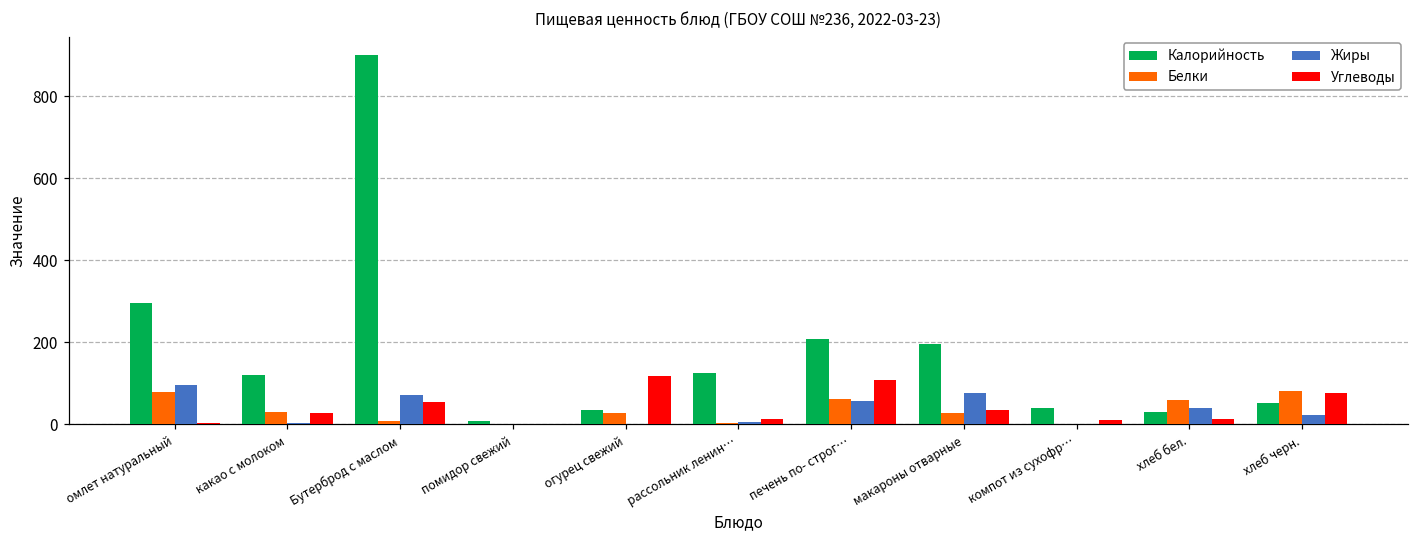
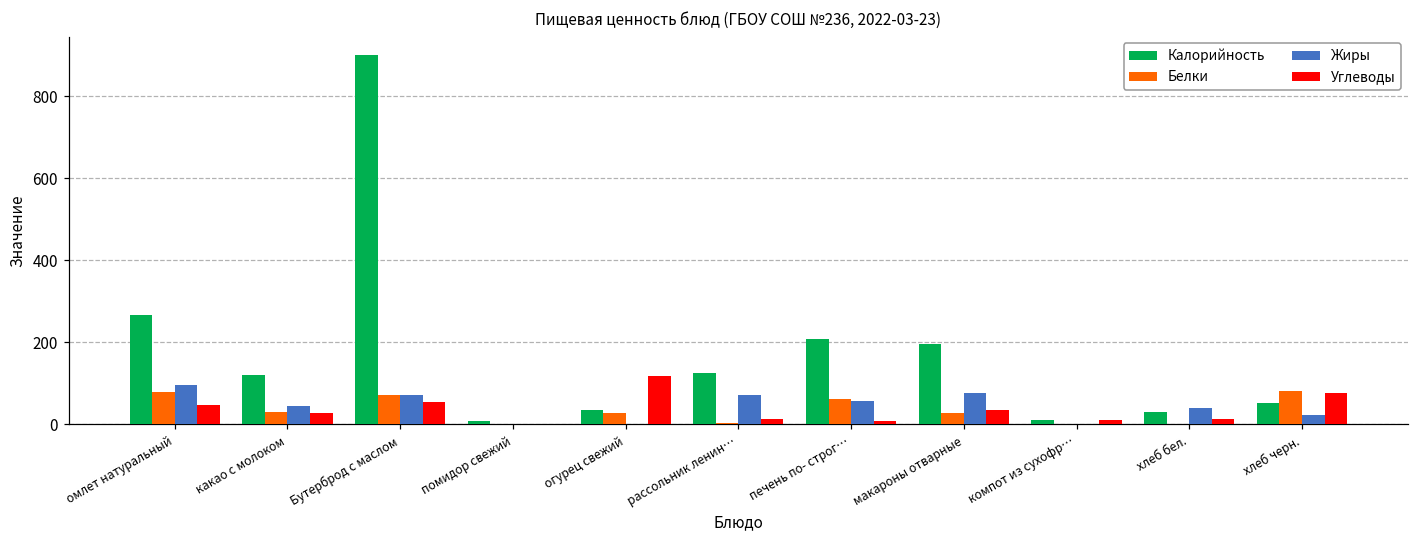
Калорийность, омлет натуральный: 300 -> 270
Углеводы, омлет натуральный: 0 -> 50
Жиры, какао с молоком: 0 -> 50
Белки, Бутерброд с маслом: 10 -> 70
Жиры, рассольник ленин…: 10 -> 70
Углеводы, печень по- строг…: 110 -> 10
Калорийность, компот из сухофр…: 40 -> 10
Белки, хлеб бел.: 60 -> 0
